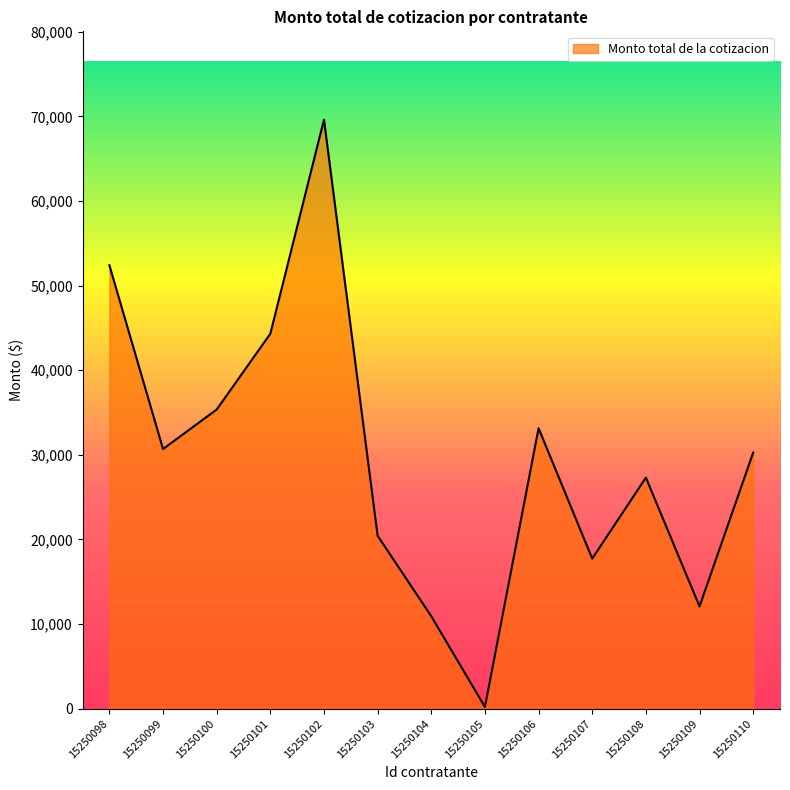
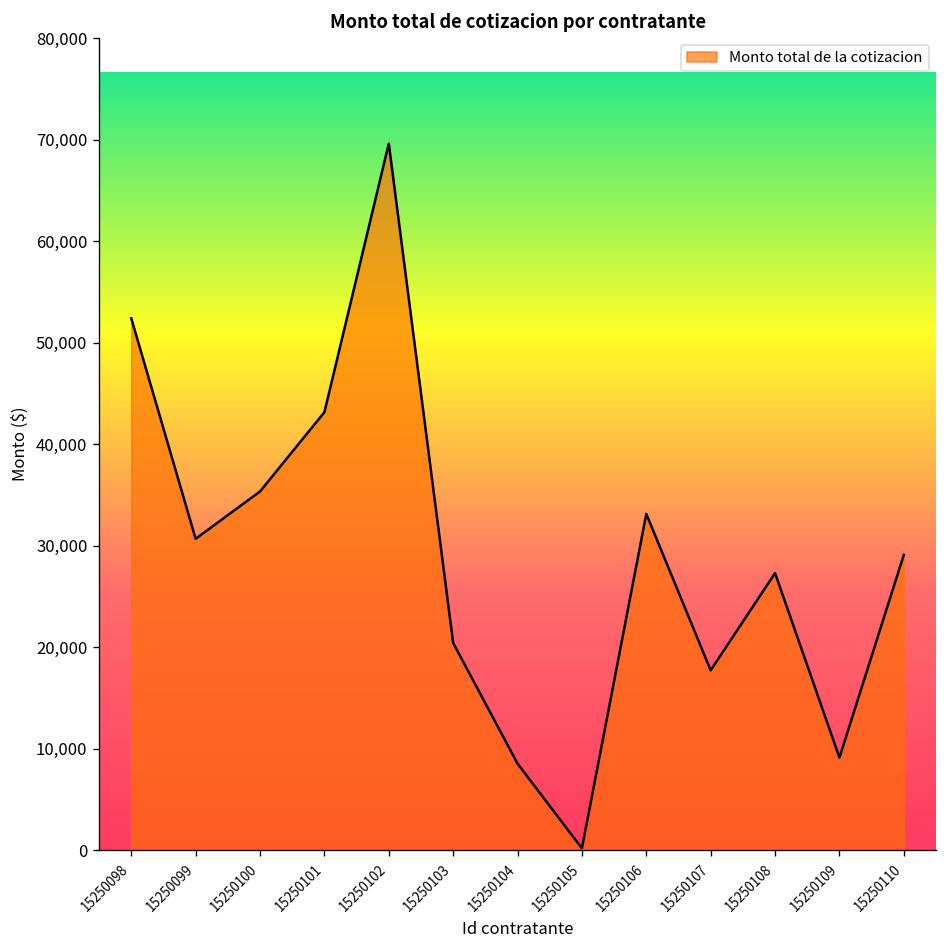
15250101: 44,000 -> 43,000
15250104: 11,000 -> 9,000
15250109: 12,000 -> 9,000
15250110: 30,000 -> 29,000
